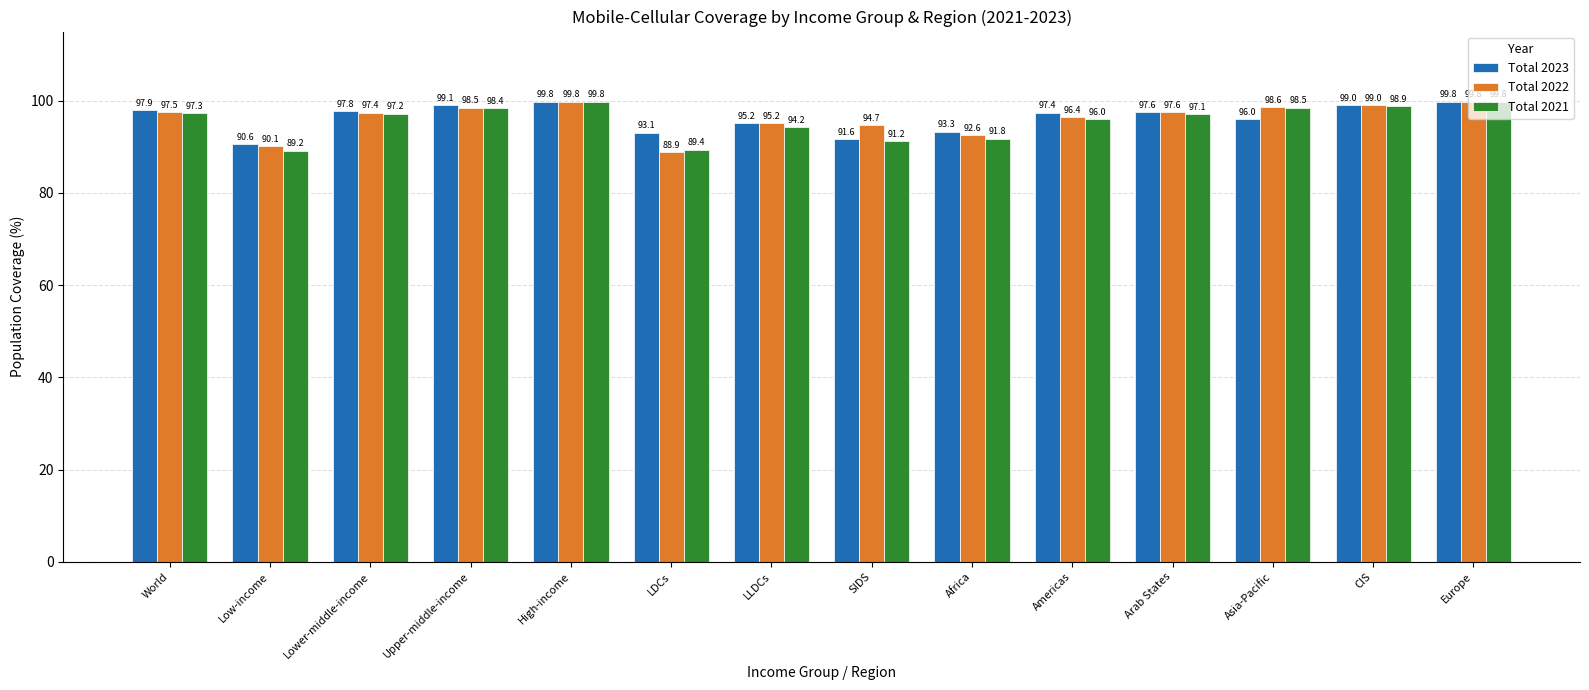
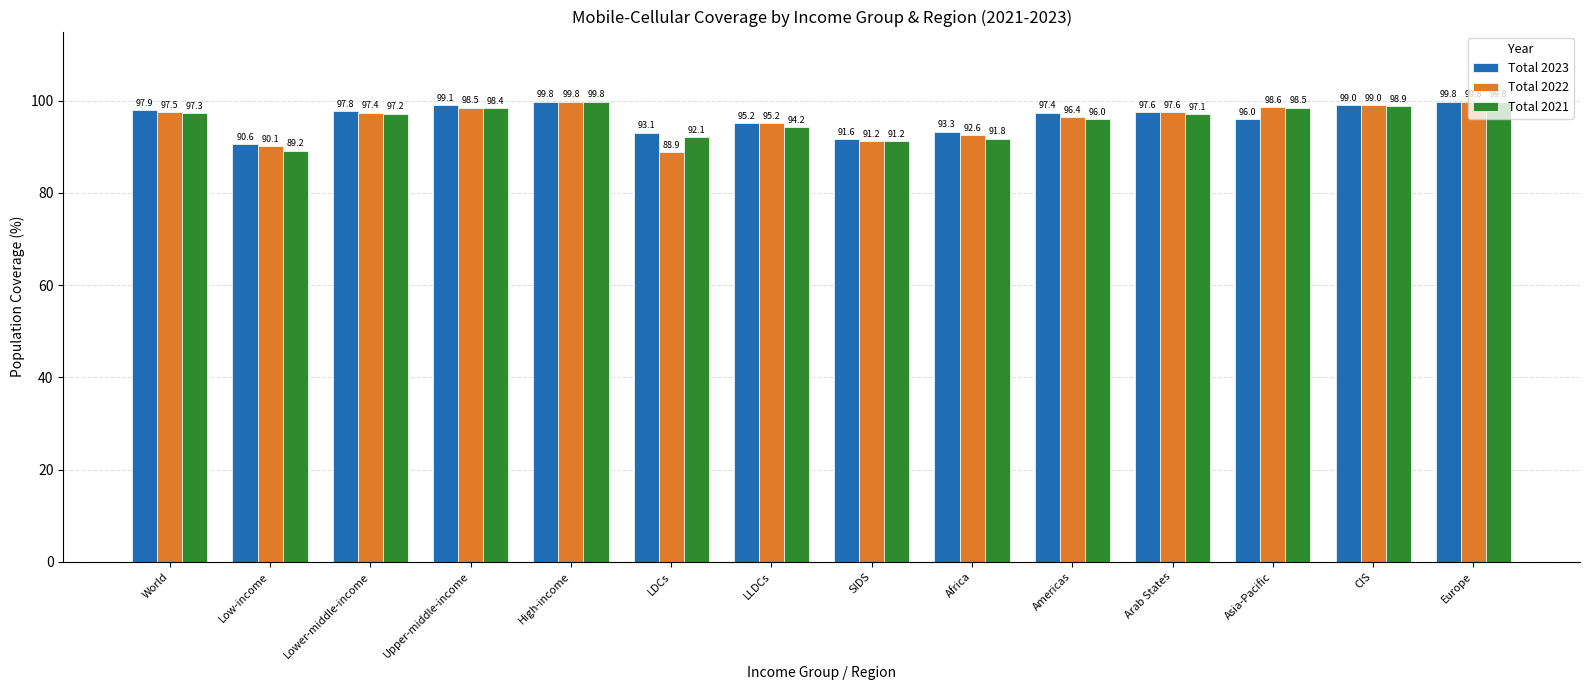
Total 2021, LDCs: 89.4 -> 92.1
Total 2022, SIDS: 94.7 -> 91.2
